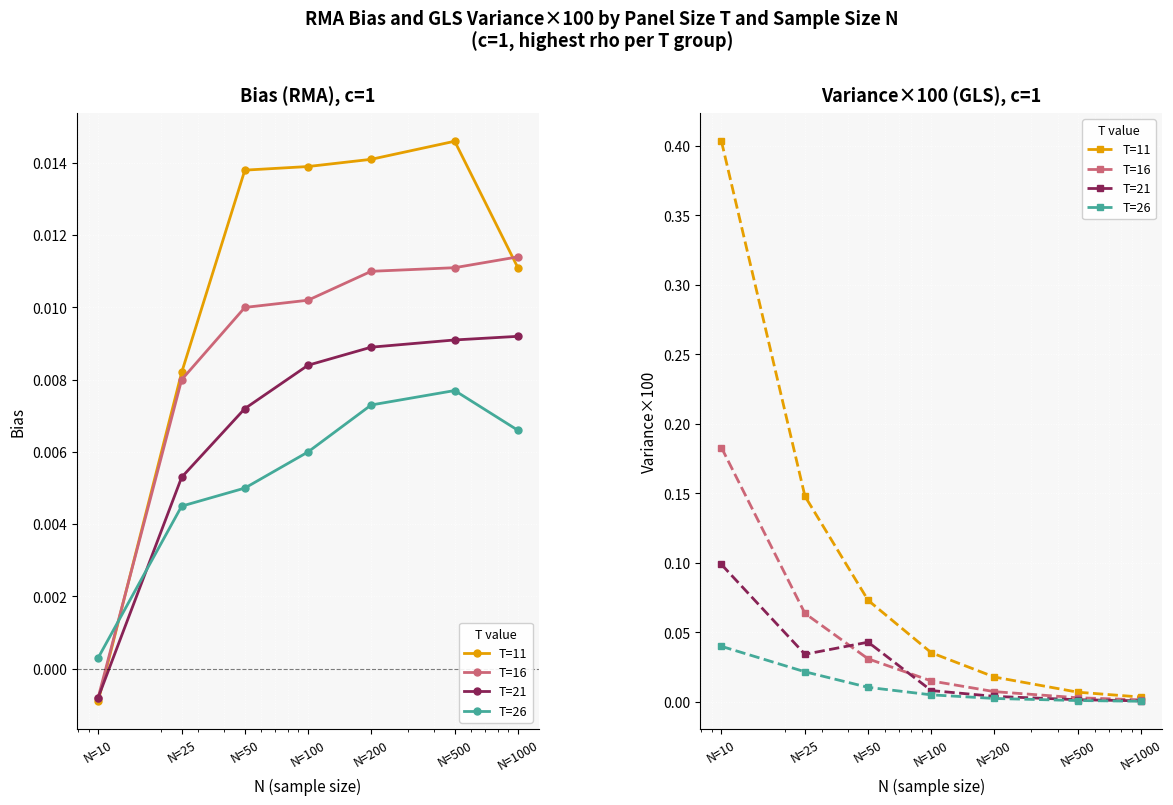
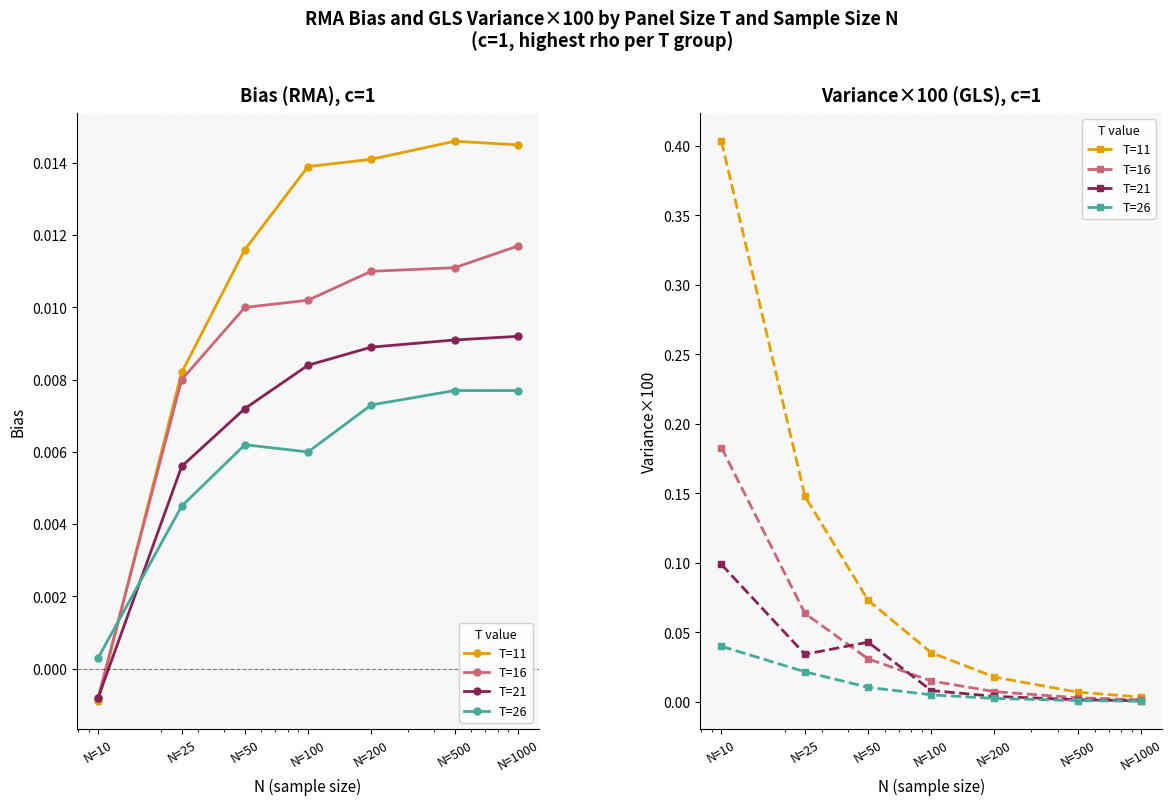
Bias (RMA), c=1, T=21, N=25: 0.0053 -> 0.0056
Bias (RMA), c=1, T=11, N=50: 0.0138 -> 0.0116
Bias (RMA), c=1, T=26, N=50: 0.0050 -> 0.0062
Bias (RMA), c=1, T=11, N=1000: 0.0111 -> 0.0145
Bias (RMA), c=1, T=16, N=1000: 0.0114 -> 0.0117
Bias (RMA), c=1, T=26, N=1000: 0.0066 -> 0.0077
